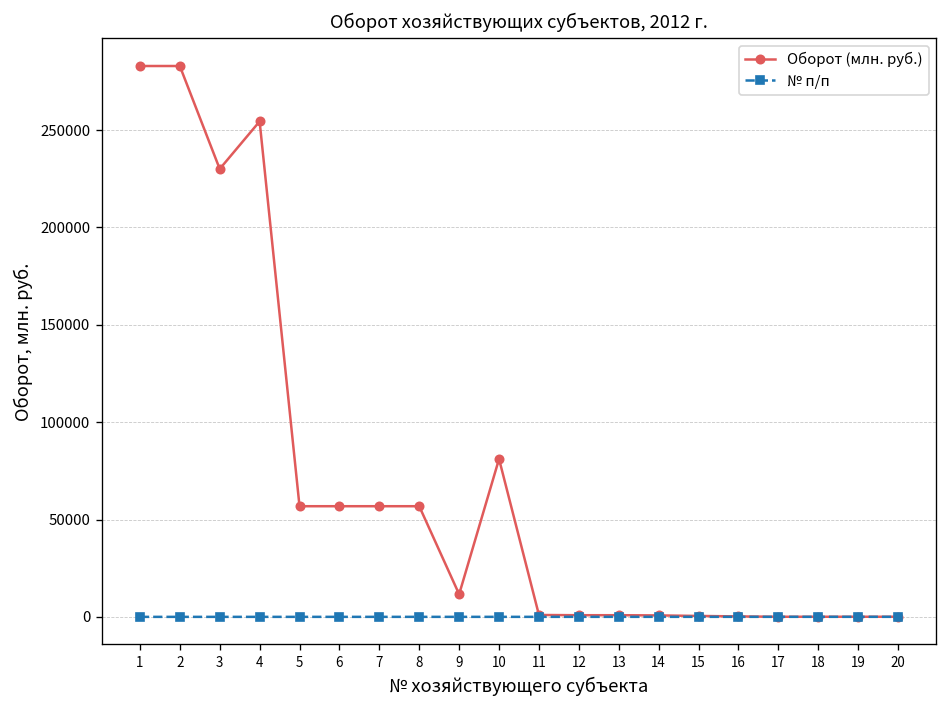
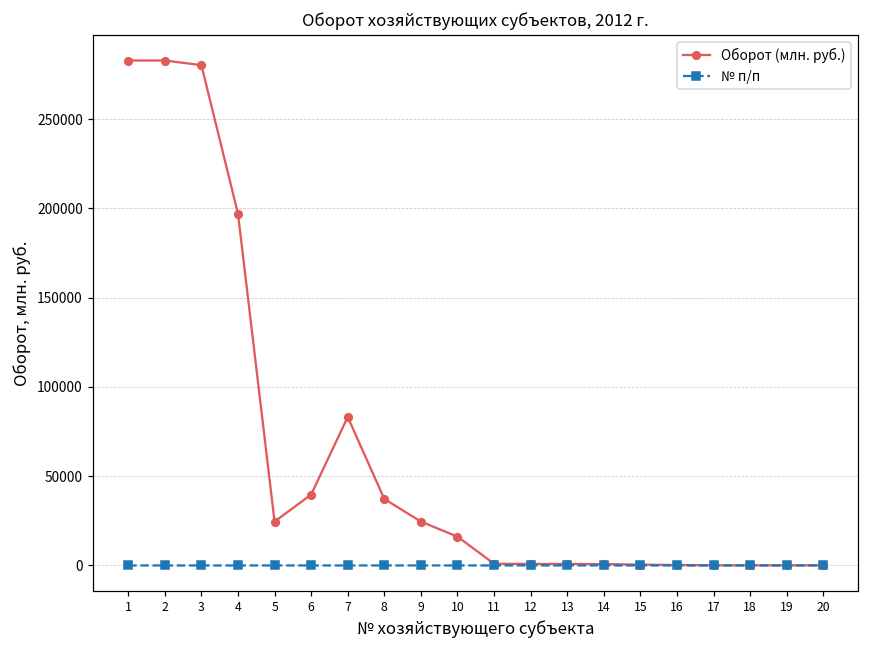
Оборот (млн. руб.), 3: 230000 -> 280000
Оборот (млн. руб.), 4: 254000 -> 197000
Оборот (млн. руб.), 5: 57000 -> 25000
Оборот (млн. руб.), 6: 57000 -> 40000
Оборот (млн. руб.), 7: 57000 -> 83000
Оборот (млн. руб.), 8: 57000 -> 37000
Оборот (млн. руб.), 9: 12000 -> 25000
Оборот (млн. руб.), 10: 81000 -> 16000
